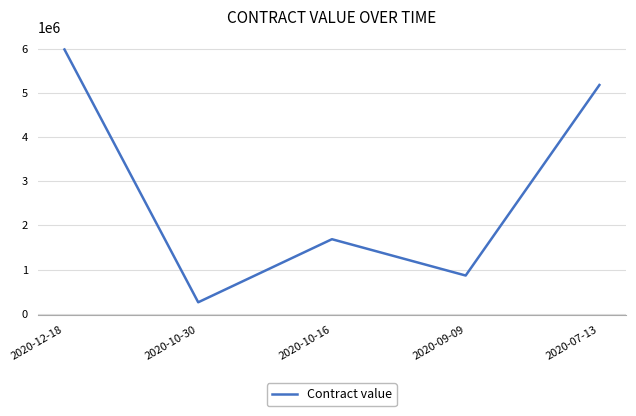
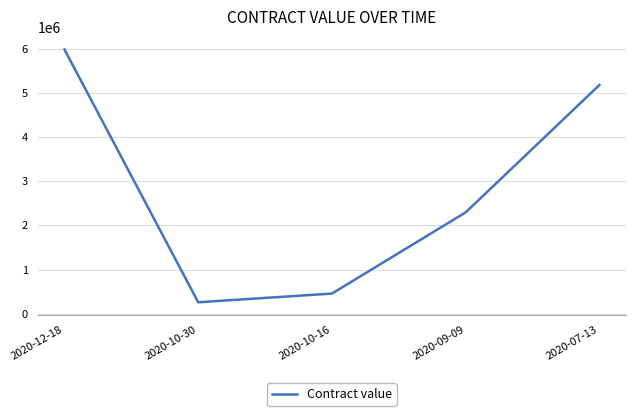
2020-10-16: 1700000 -> 500000
2020-09-09: 900000 -> 2300000
